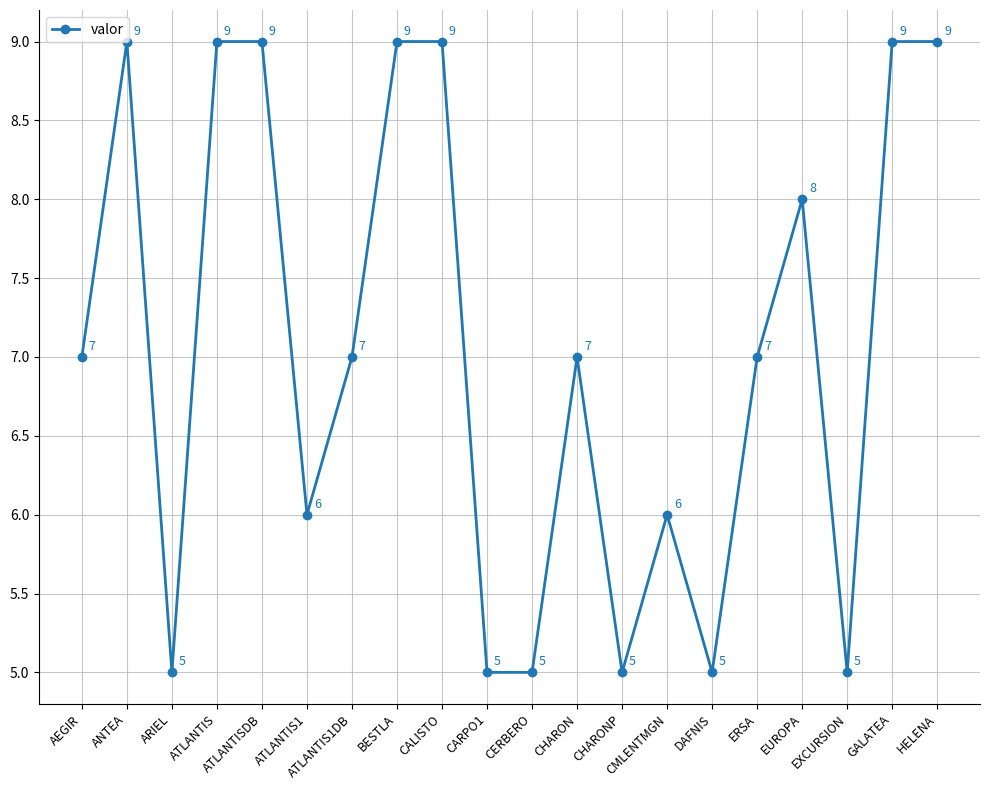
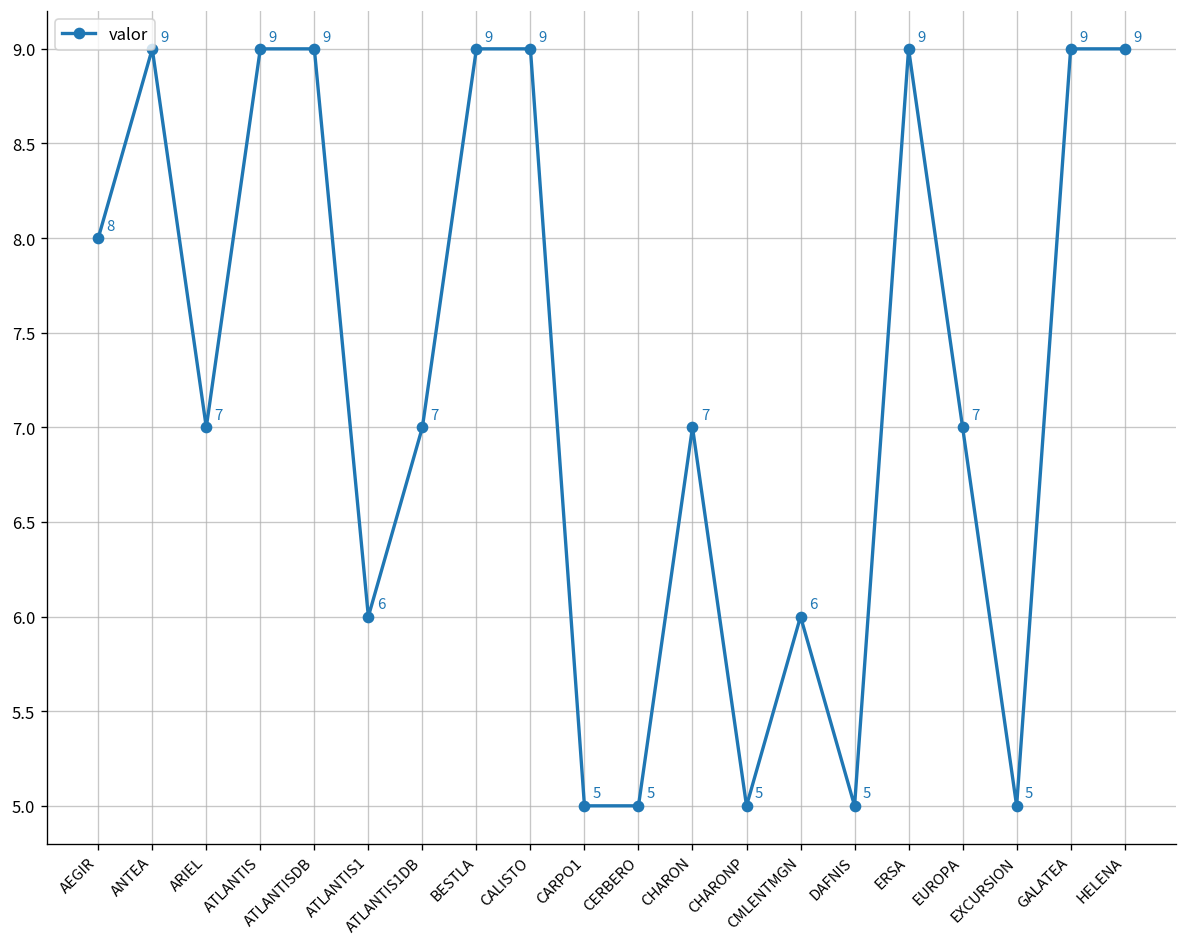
AEGIR: 7 -> 8
ARIEL: 5 -> 7
ERSA: 7 -> 9
EUROPA: 8 -> 7
